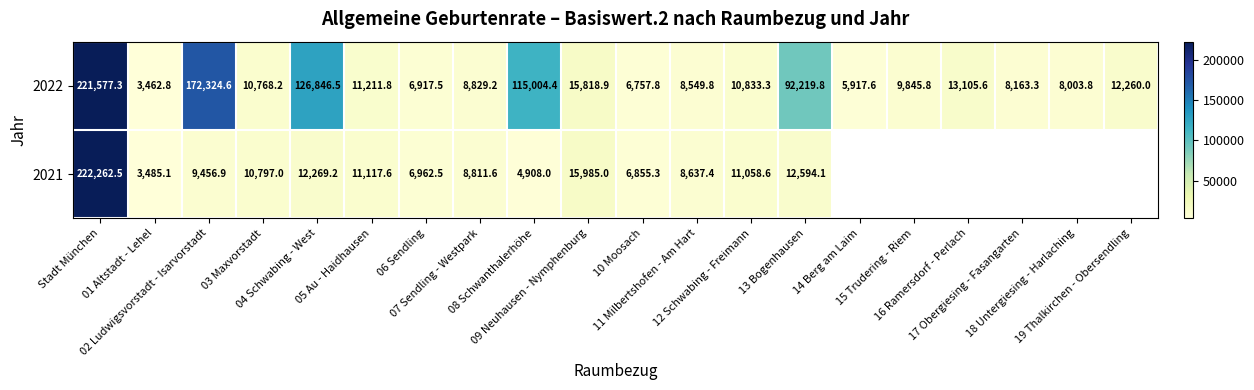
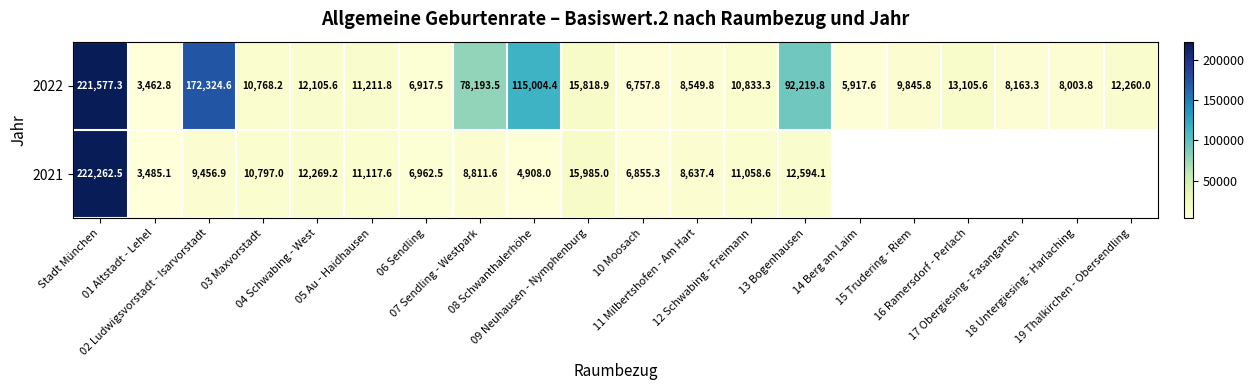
2022, 04 Schwabing - West: 126,846.5 -> 12,105.6
2022, 07 Sendling - Westpark: 8,829.2 -> 78,193.5
